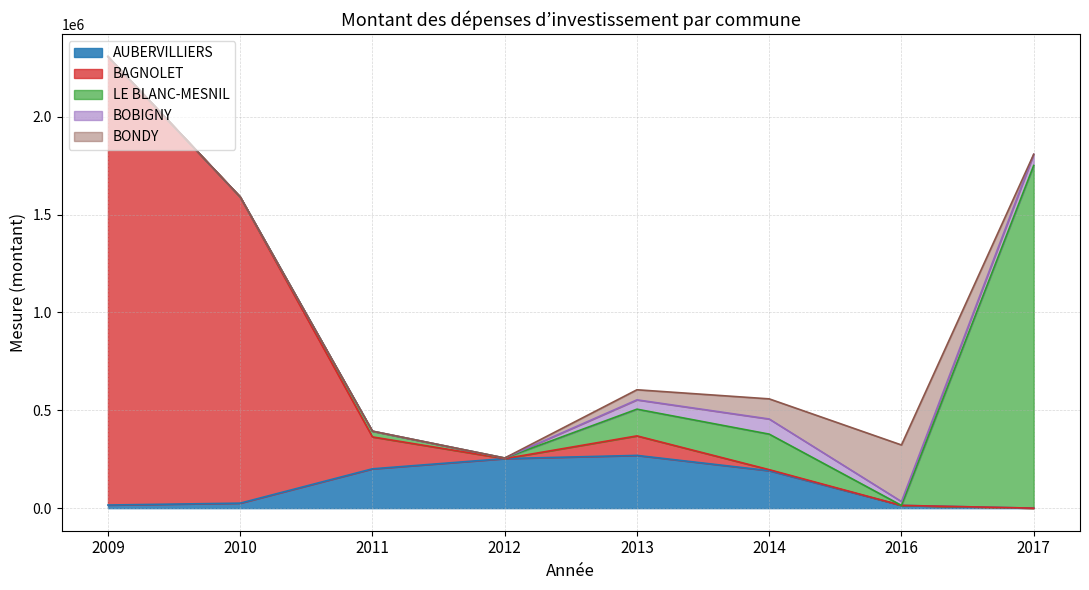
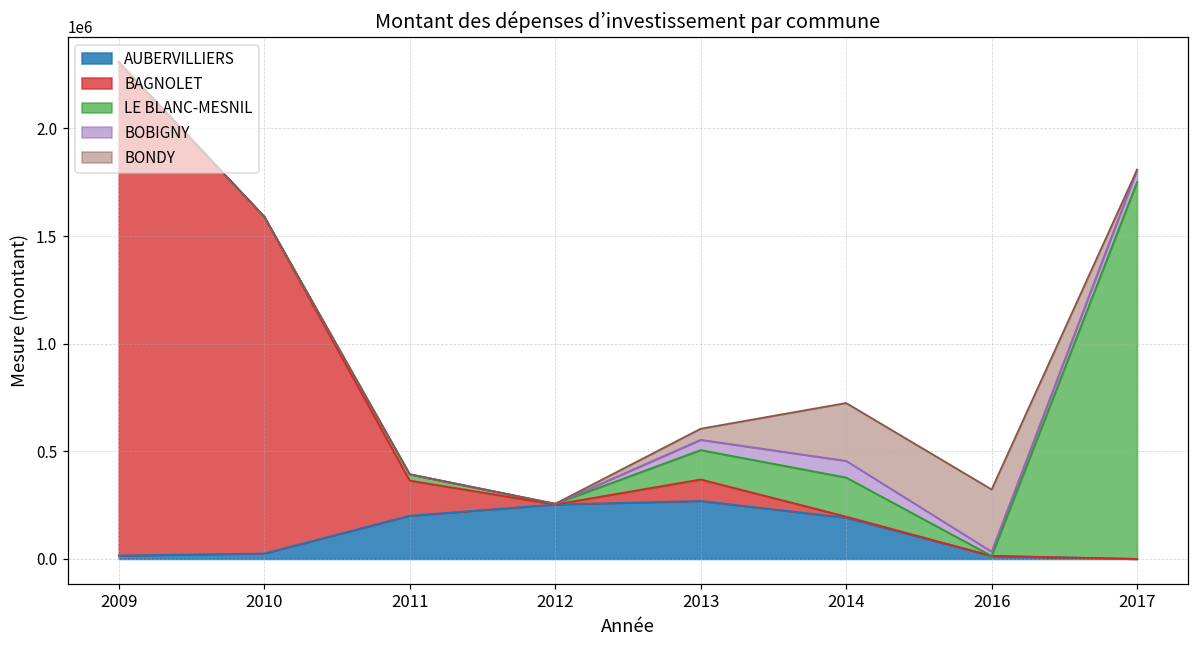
BONDY, 2014: 100000 -> 270000
